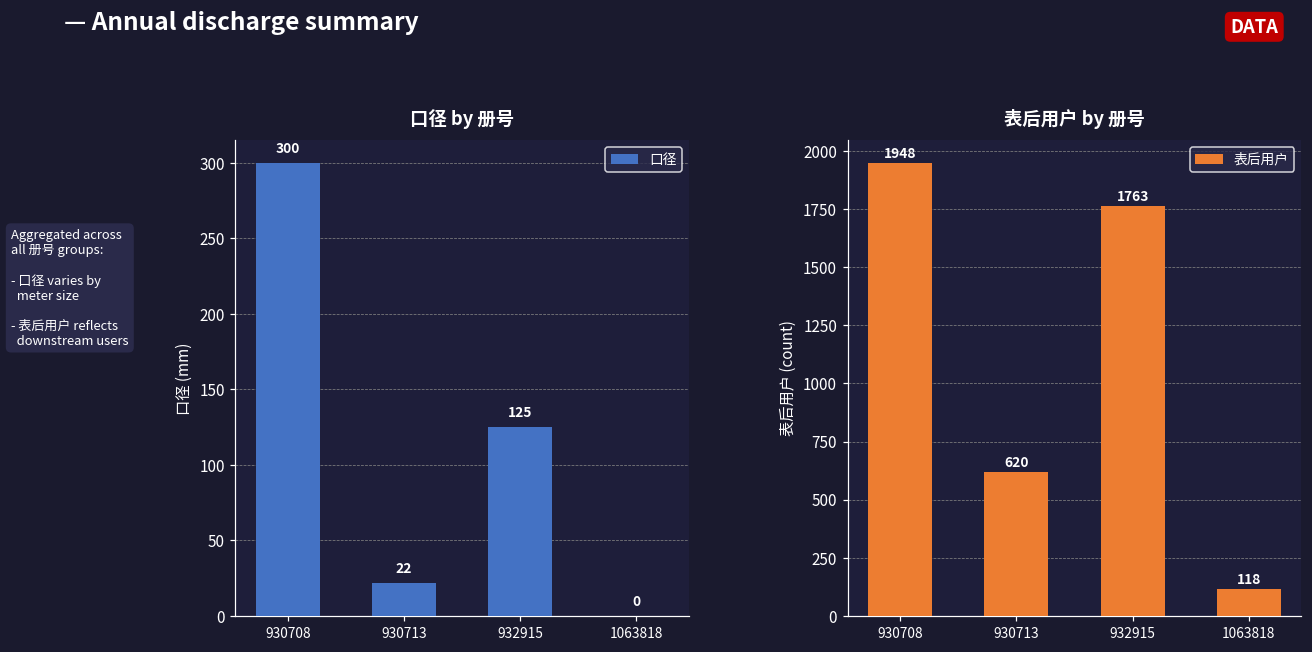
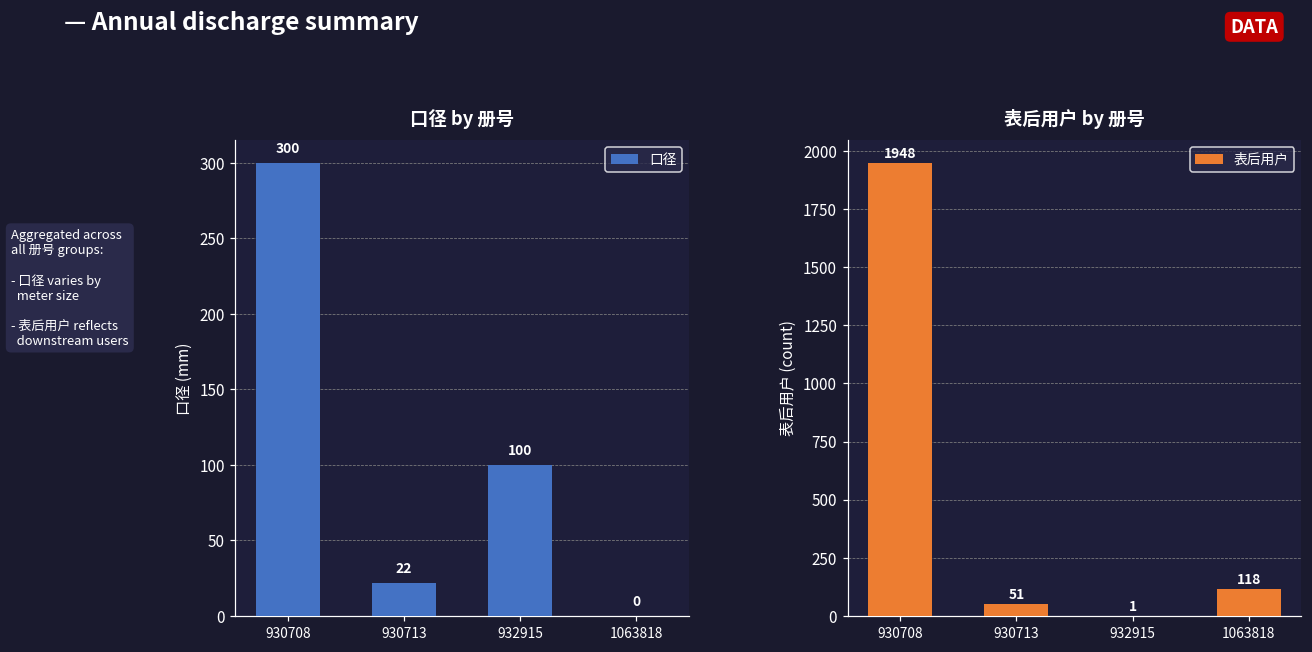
口径 by 册号, 932915: 125 -> 100
表后用户 by 册号, 930713: 620 -> 51
表后用户 by 册号, 932915: 1763 -> 1
